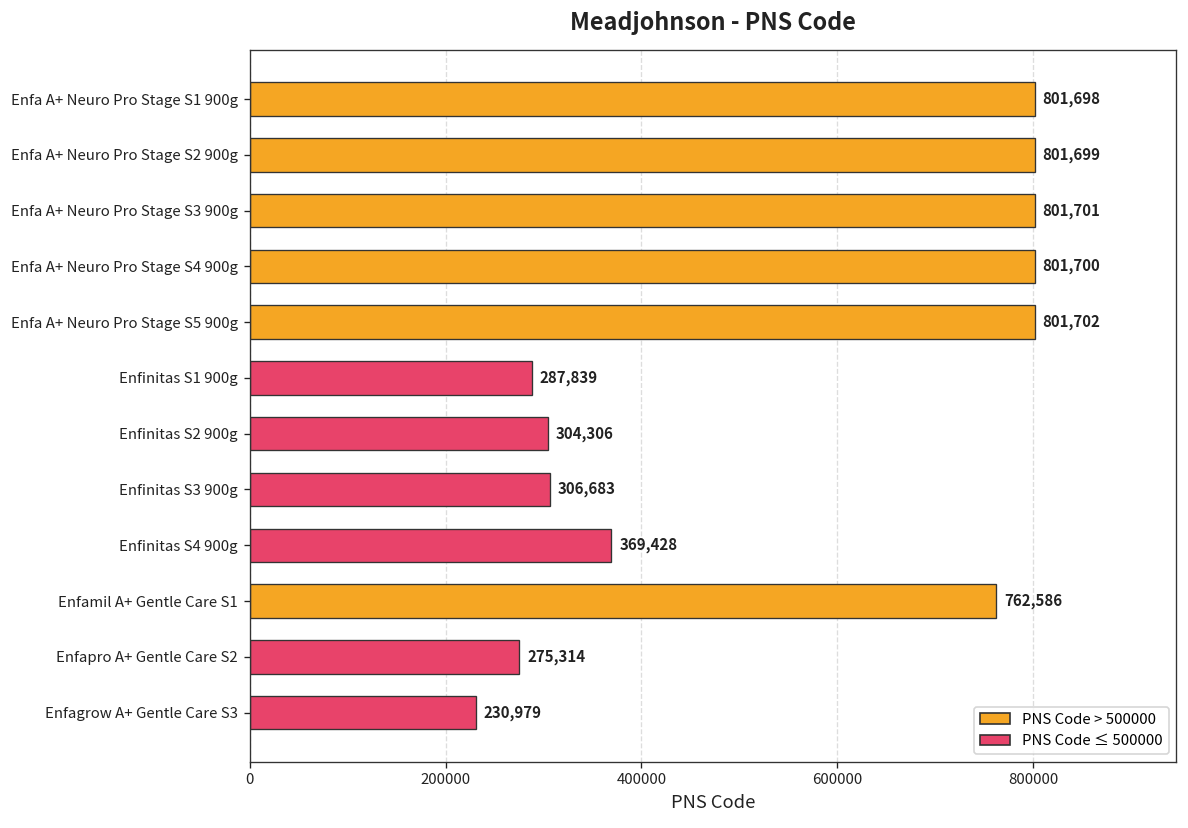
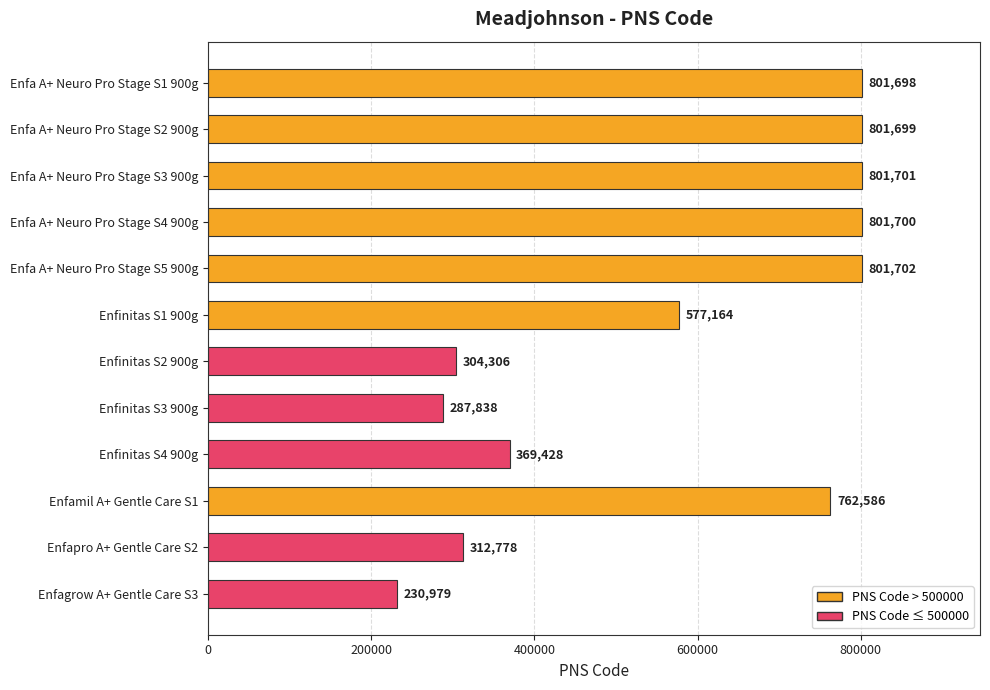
Enfinitas S1 900g: 287,839 -> 577,164
Enfinitas S3 900g: 306,683 -> 287,838
Enfapro A+ Gentle Care S2: 275,314 -> 312,778
